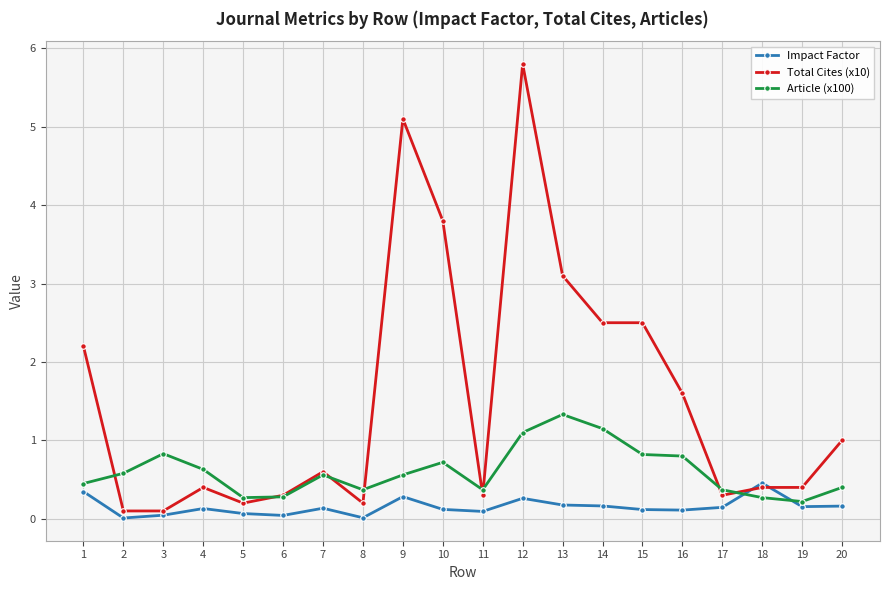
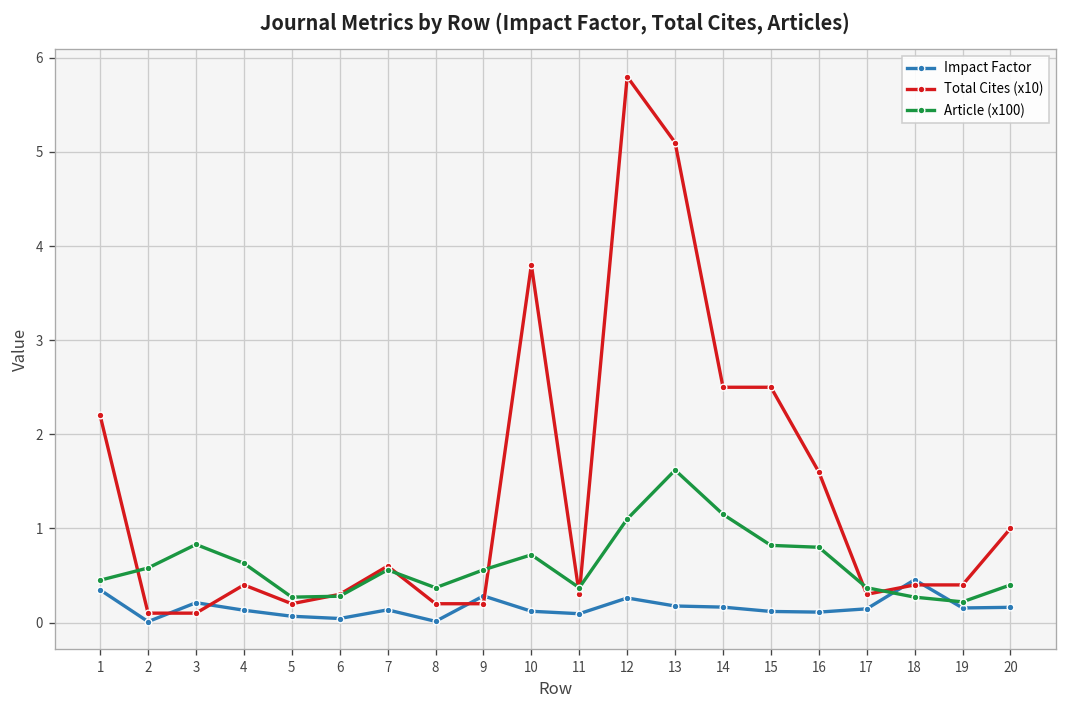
Impact Factor, 3: 0.0 -> 0.2
Total Cites (x10), 9: 5.1 -> 0.2
Total Cites (x10), 13: 3.1 -> 5.1
Article (x100), 13: 1.3 -> 1.6
